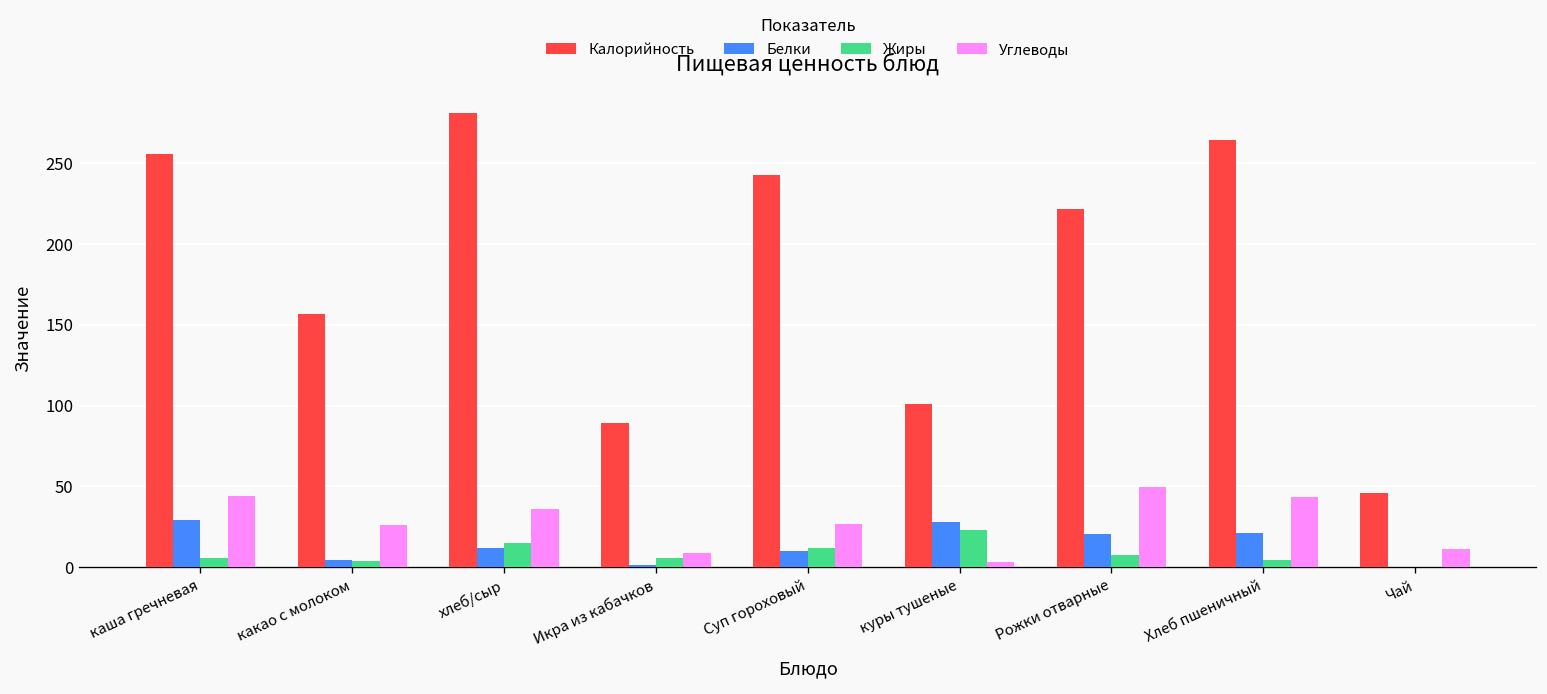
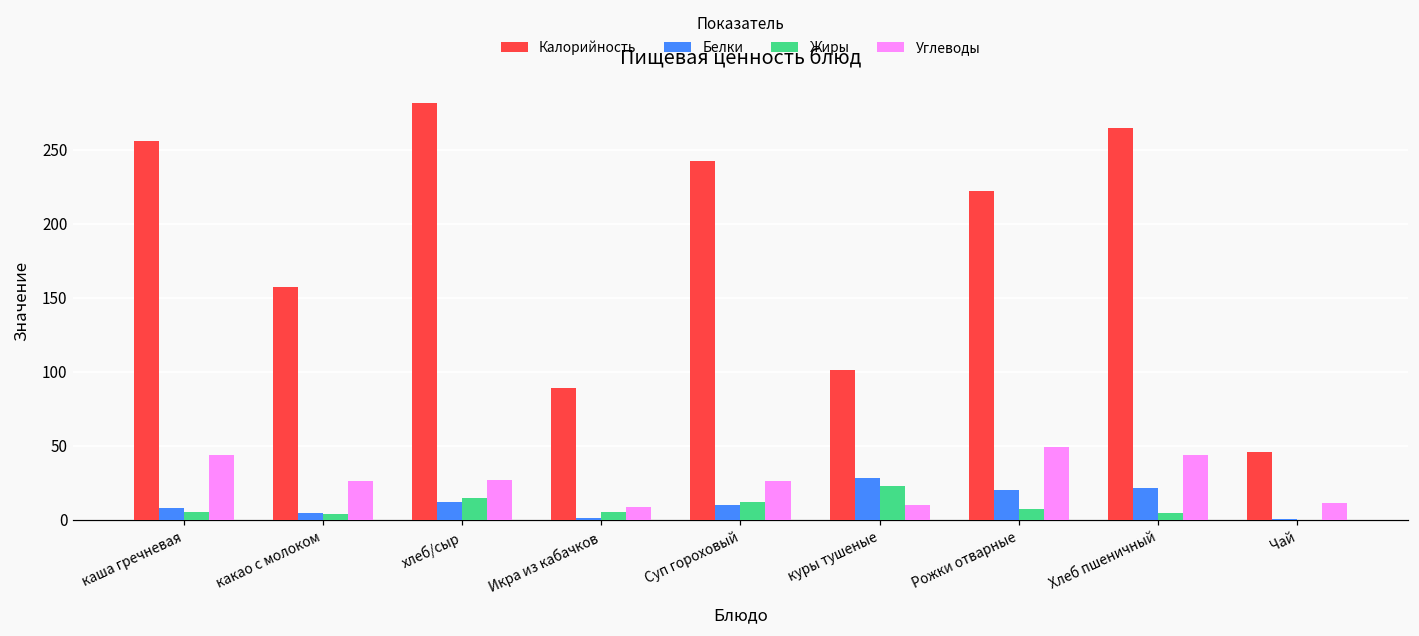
Белки, каша гречневая: 29 -> 8
Углеводы, хлеб/сыр: 36 -> 27
Углеводы, куры тушеные: 3 -> 10
